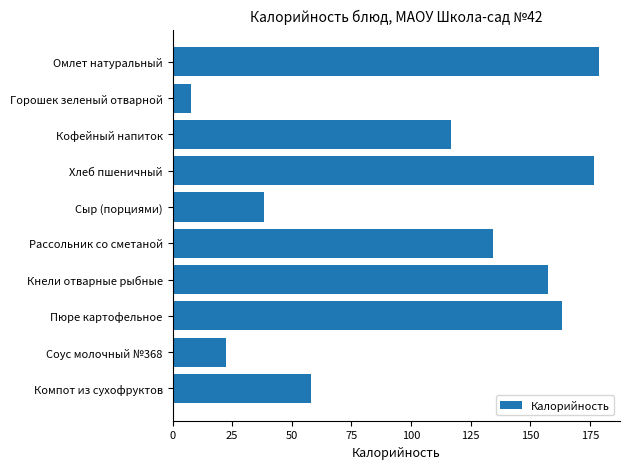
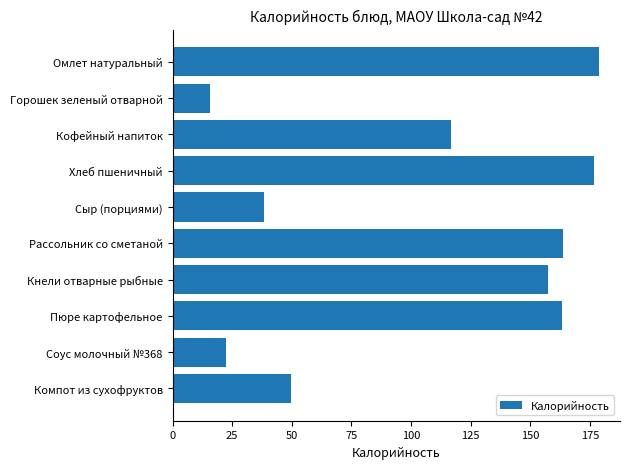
Горошек зеленый отварной: 8 -> 16
Рассольник со сметаной: 135 -> 164
Компот из сухофруктов: 58 -> 50
